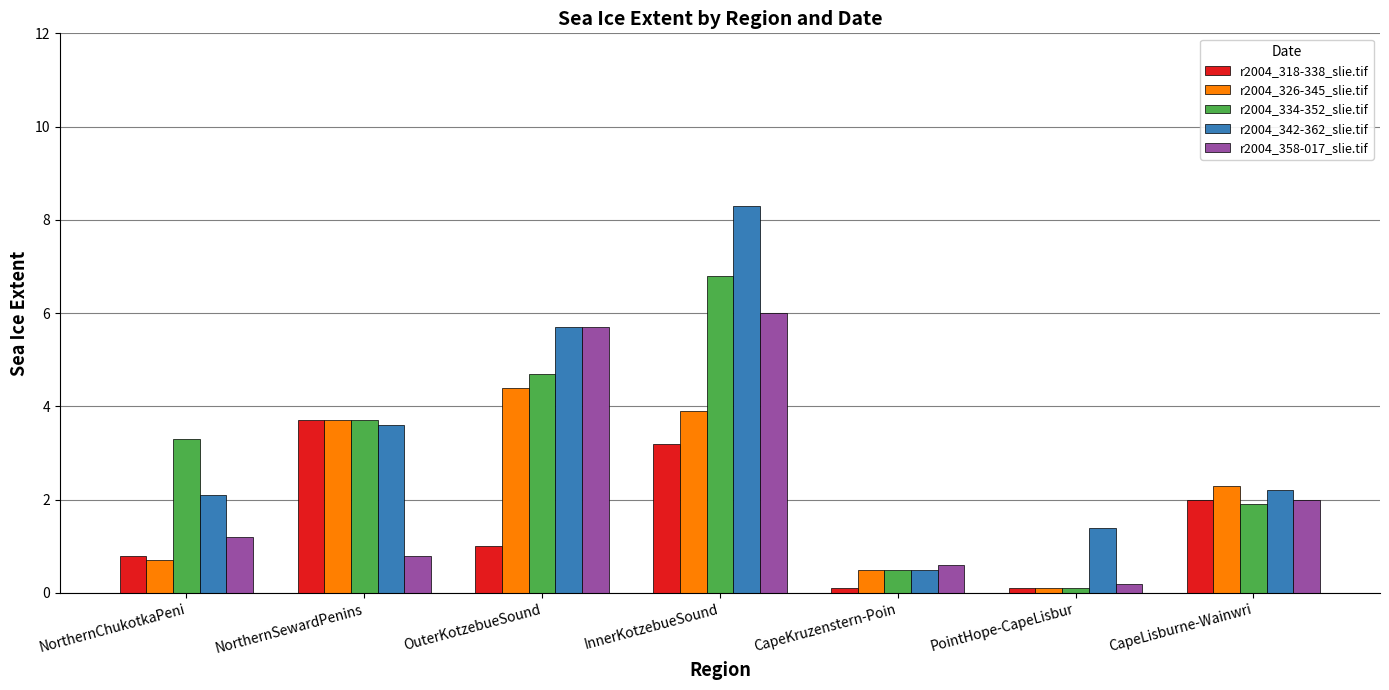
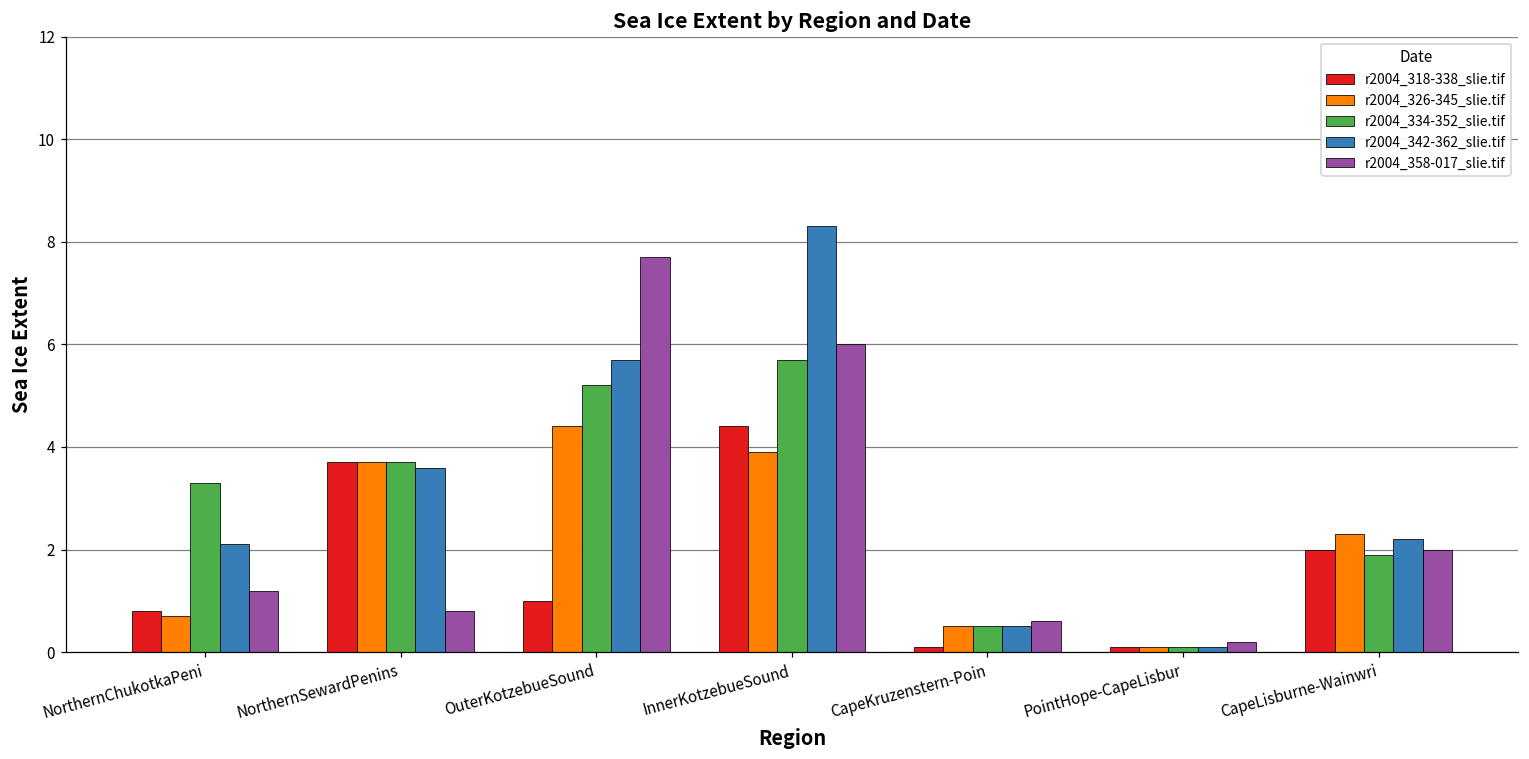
r2004_334-352_slie.tif, OuterKotzebueSound: 4.7 -> 5.2
r2004_358-017_slie.tif, OuterKotzebueSound: 5.7 -> 7.7
r2004_318-338_slie.tif, InnerKotzebueSound: 3.2 -> 4.4
r2004_334-352_slie.tif, InnerKotzebueSound: 6.8 -> 5.7
r2004_342-362_slie.tif, PointHope-CapeLisbur: 1.4 -> 0.1
